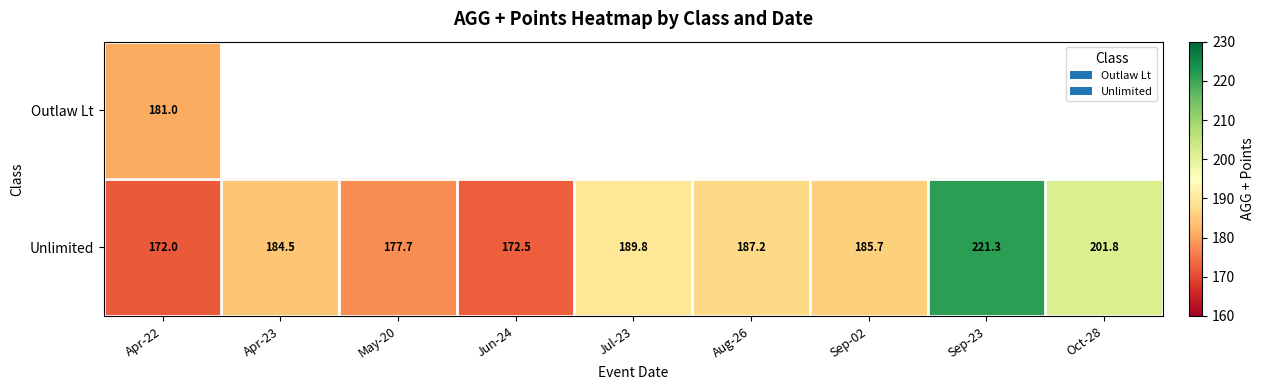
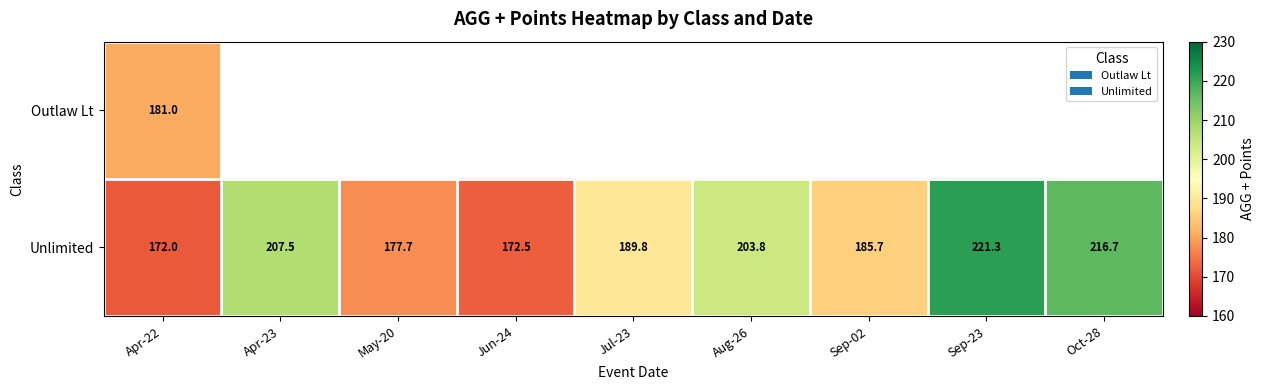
Unlimited, Apr-23: 184.5 -> 207.5
Unlimited, Aug-26: 187.2 -> 203.8
Unlimited, Oct-28: 201.8 -> 216.7
